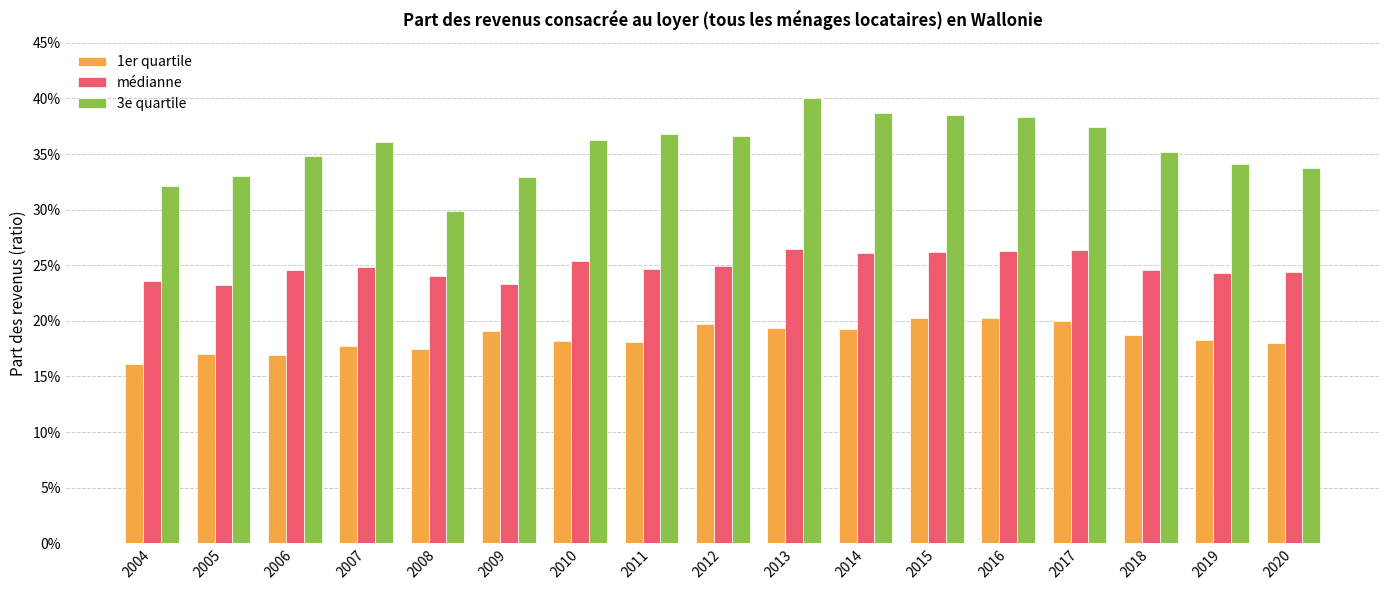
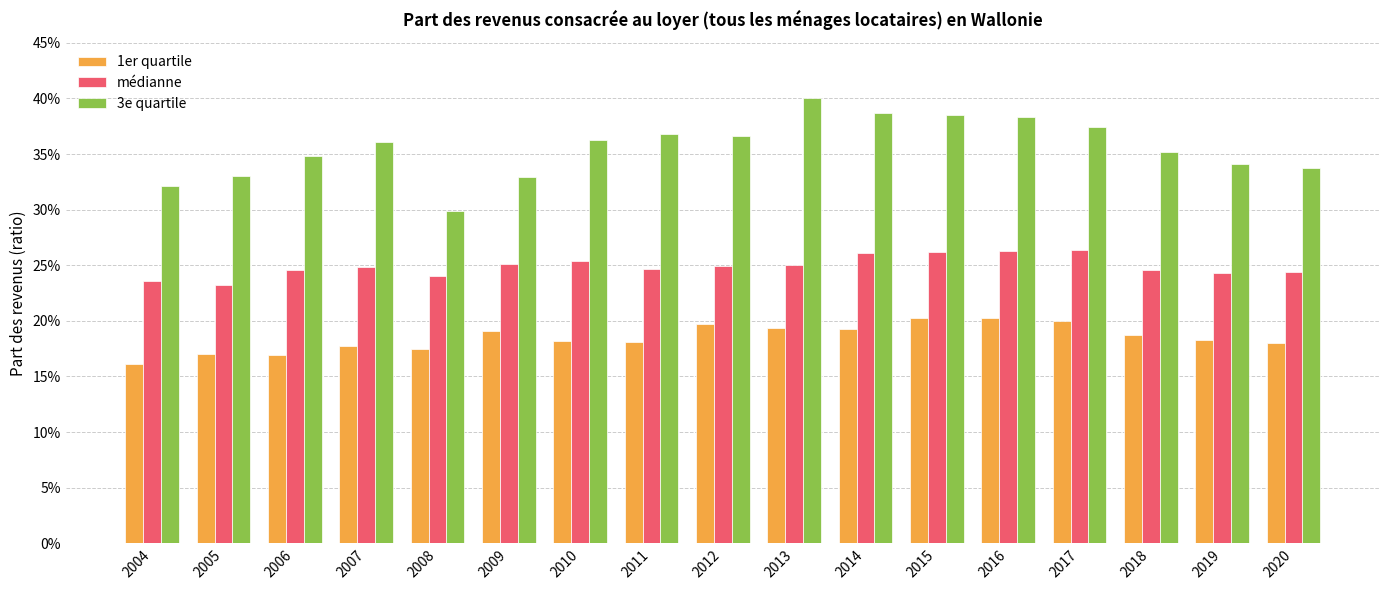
médianne, 2009: 23.3% -> 25.1%
médianne, 2013: 26.5% -> 25.0%
